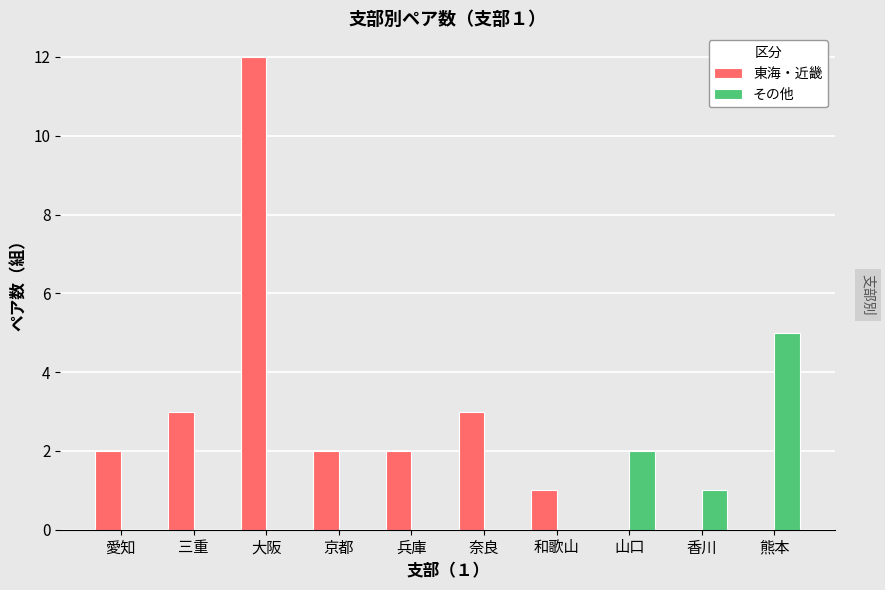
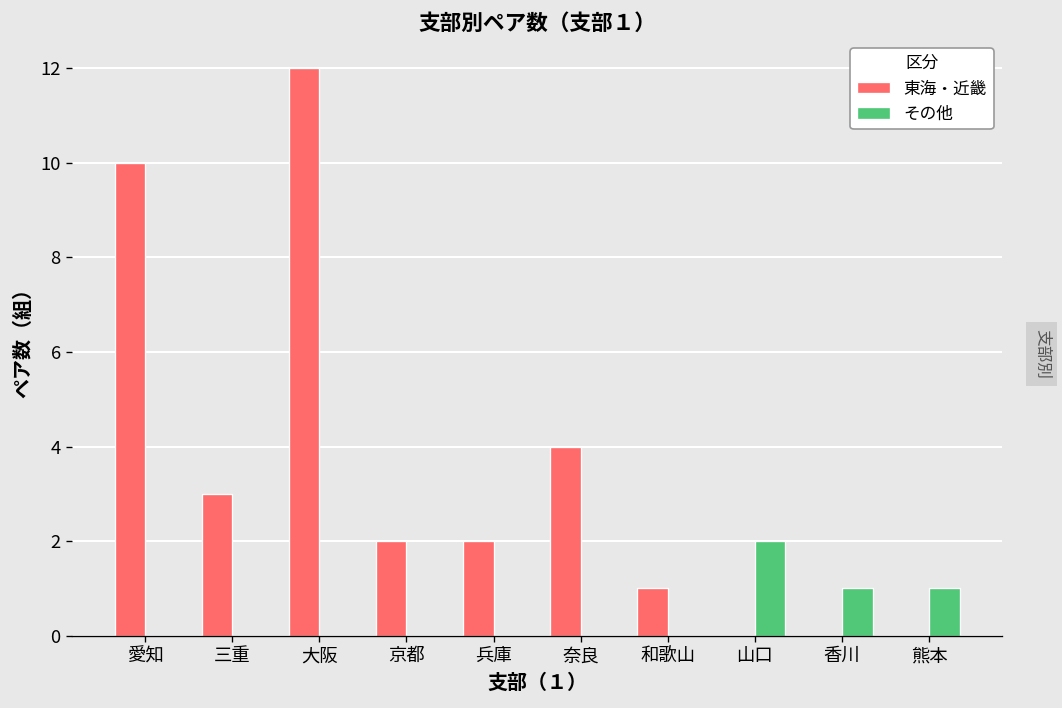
東海・近畿, 愛知: 2 -> 10
東海・近畿, 奈良: 3 -> 4
その他, 熊本: 5 -> 1
